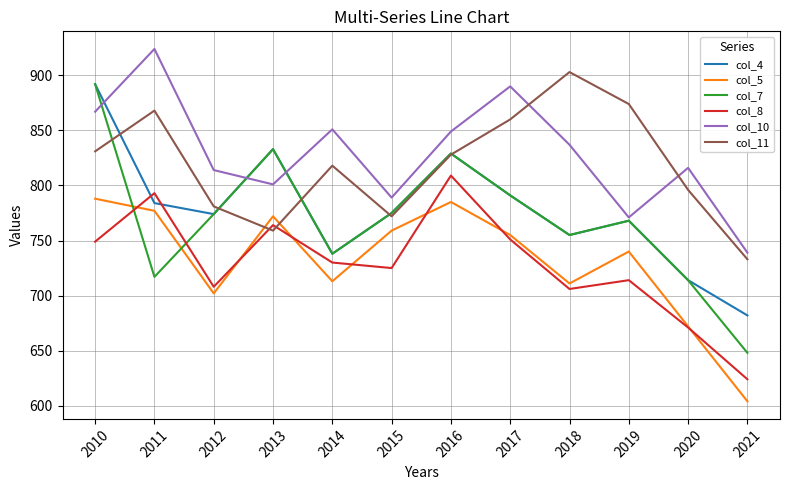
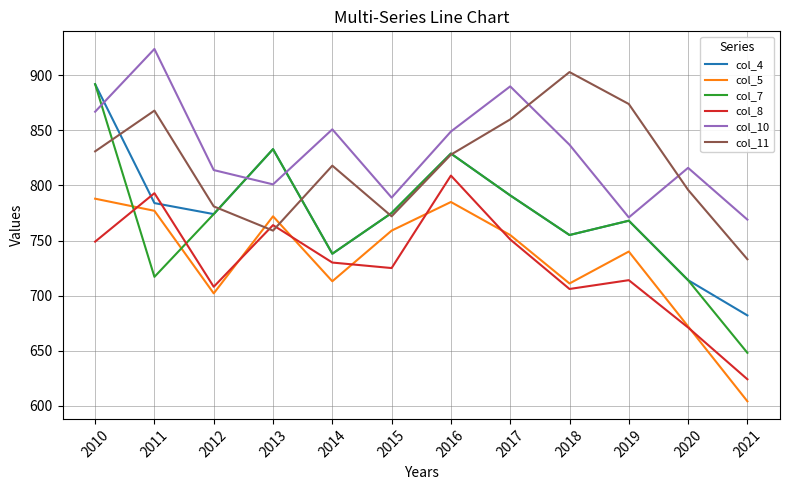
col_10, 2021: 739 -> 769
